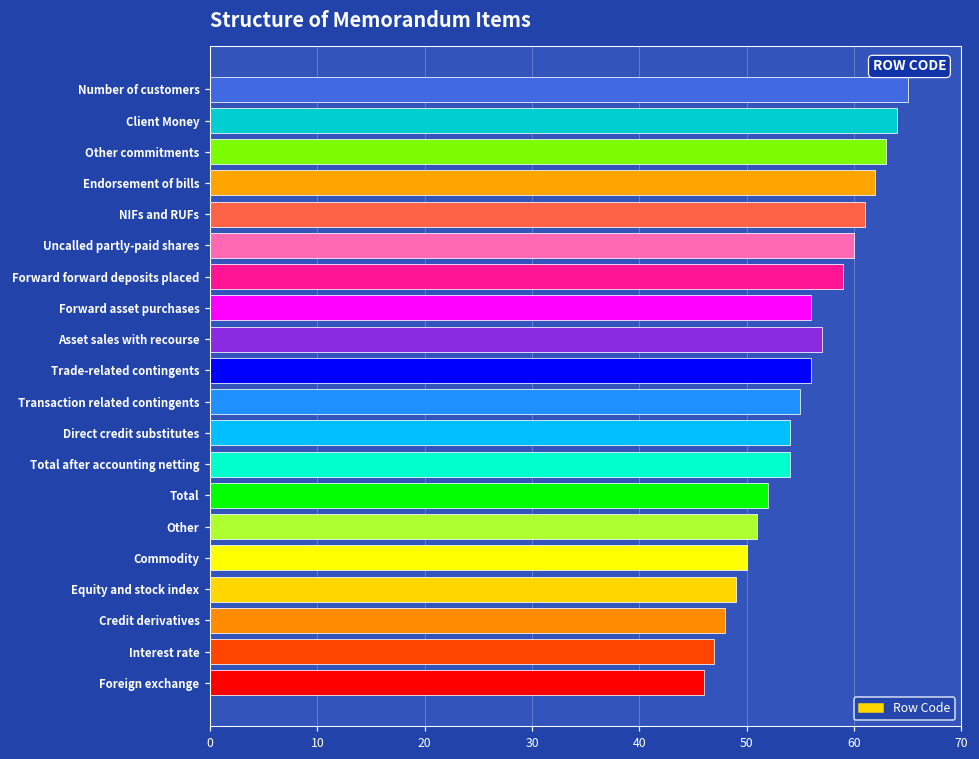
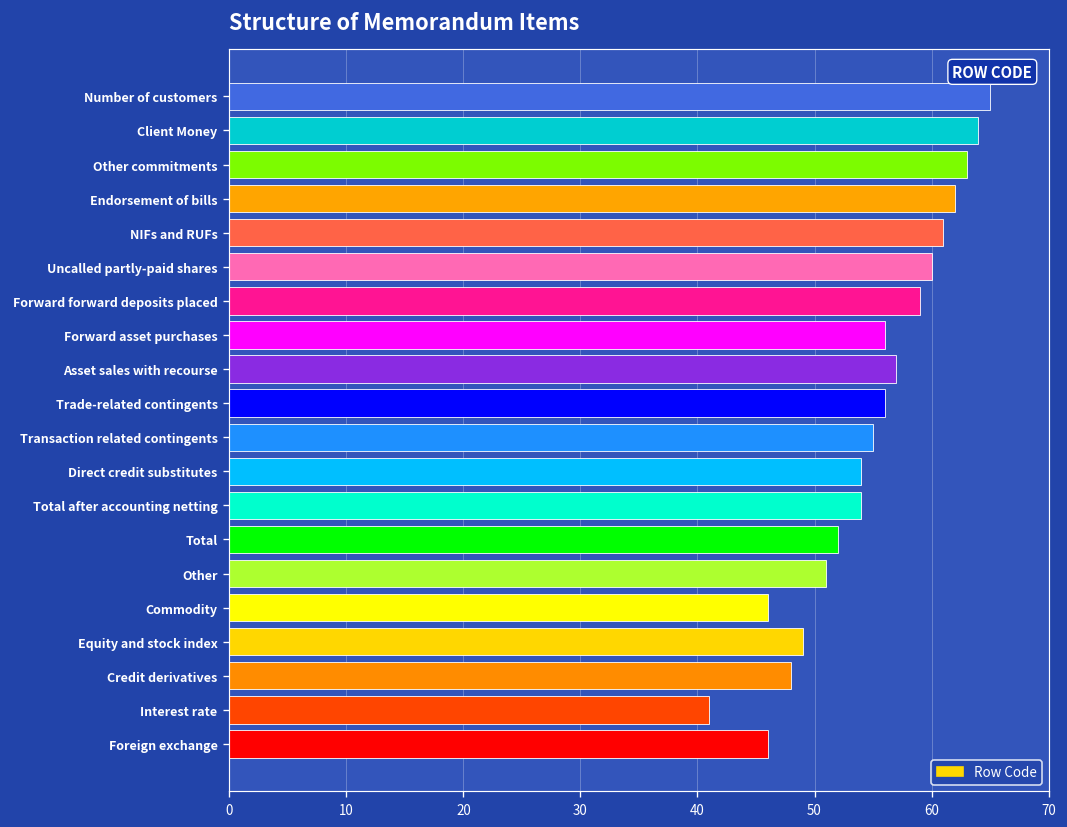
Commodity: 50 -> 46
Interest rate: 47 -> 41
